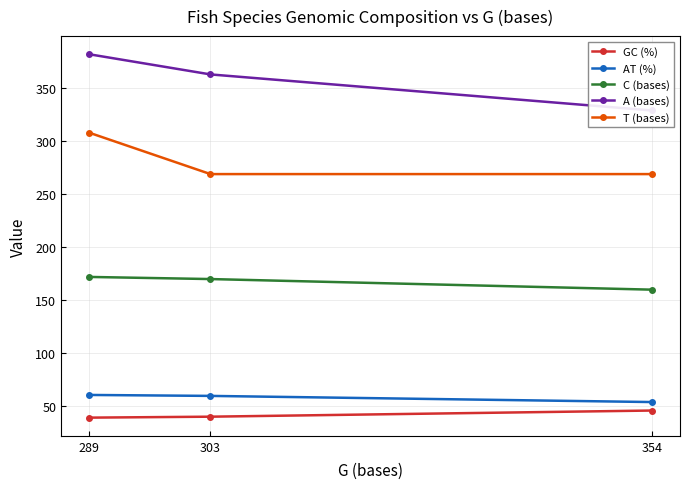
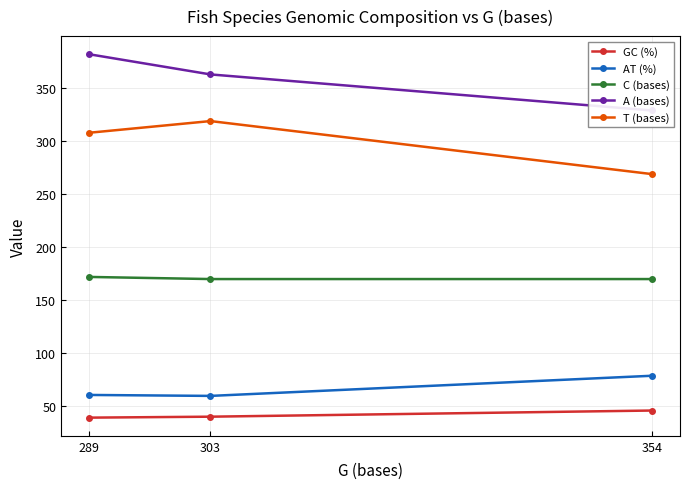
T (bases), 303: 269 -> 319
AT (%), 354: 54 -> 79
C (bases), 354: 160 -> 170
